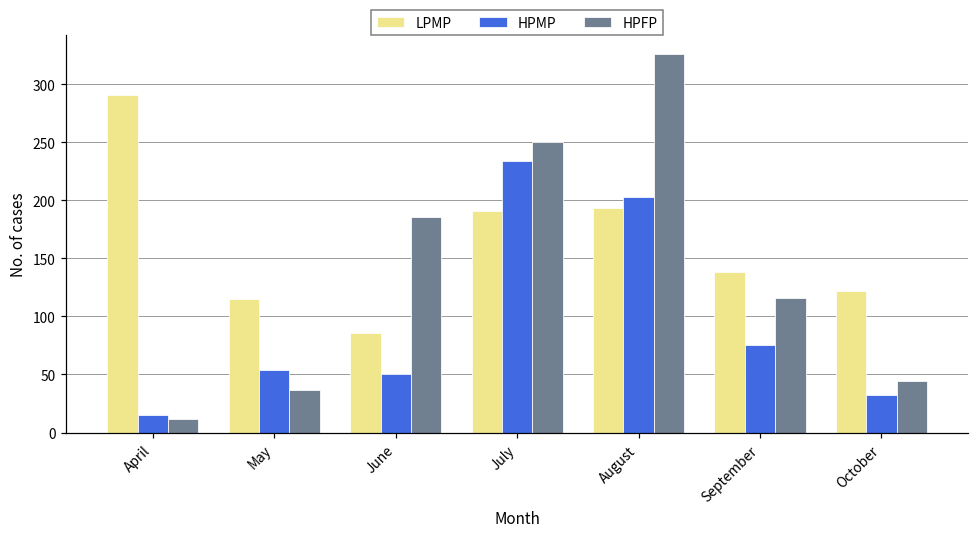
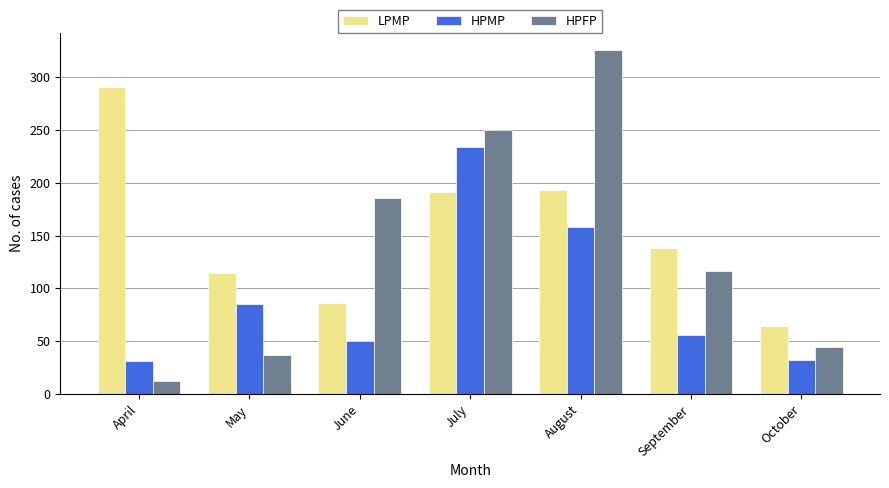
HPMP, April: 15 -> 31
HPMP, May: 54 -> 85
HPMP, August: 203 -> 158
HPMP, September: 75 -> 56
LPMP, October: 122 -> 64
